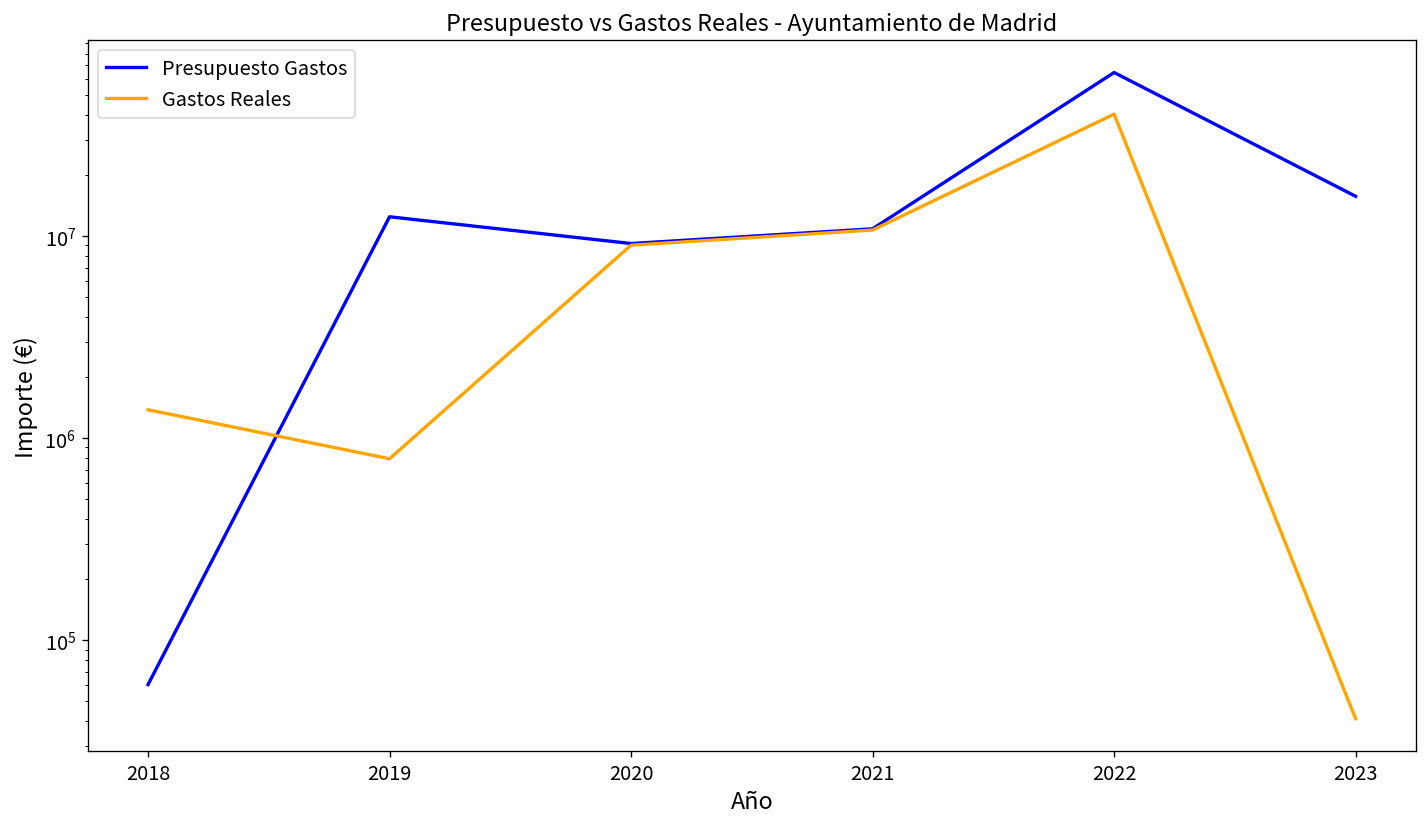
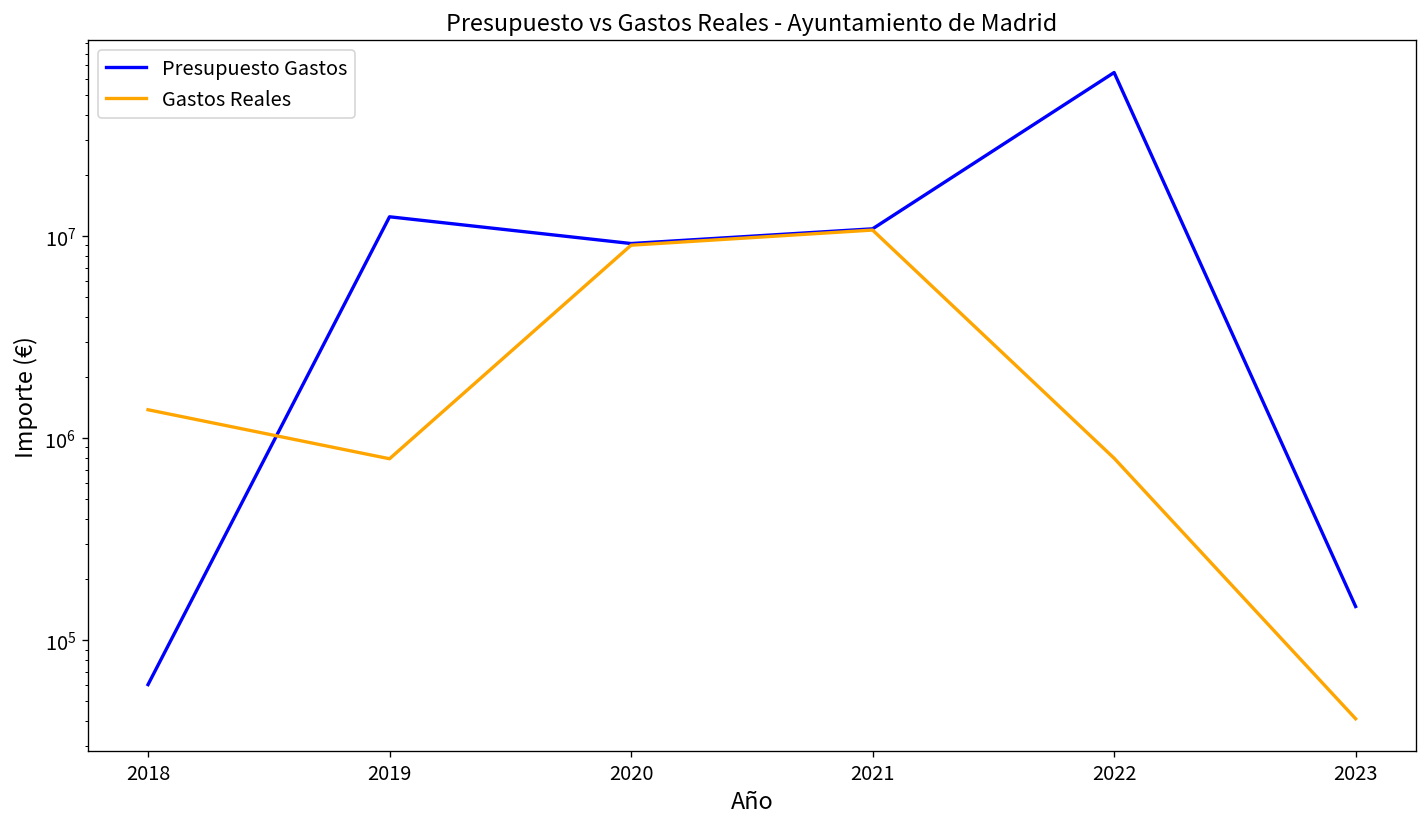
Gastos Reales, 2022: 40000000 -> 800000
Presupuesto Gastos, 2023: 16000000 -> 150000
